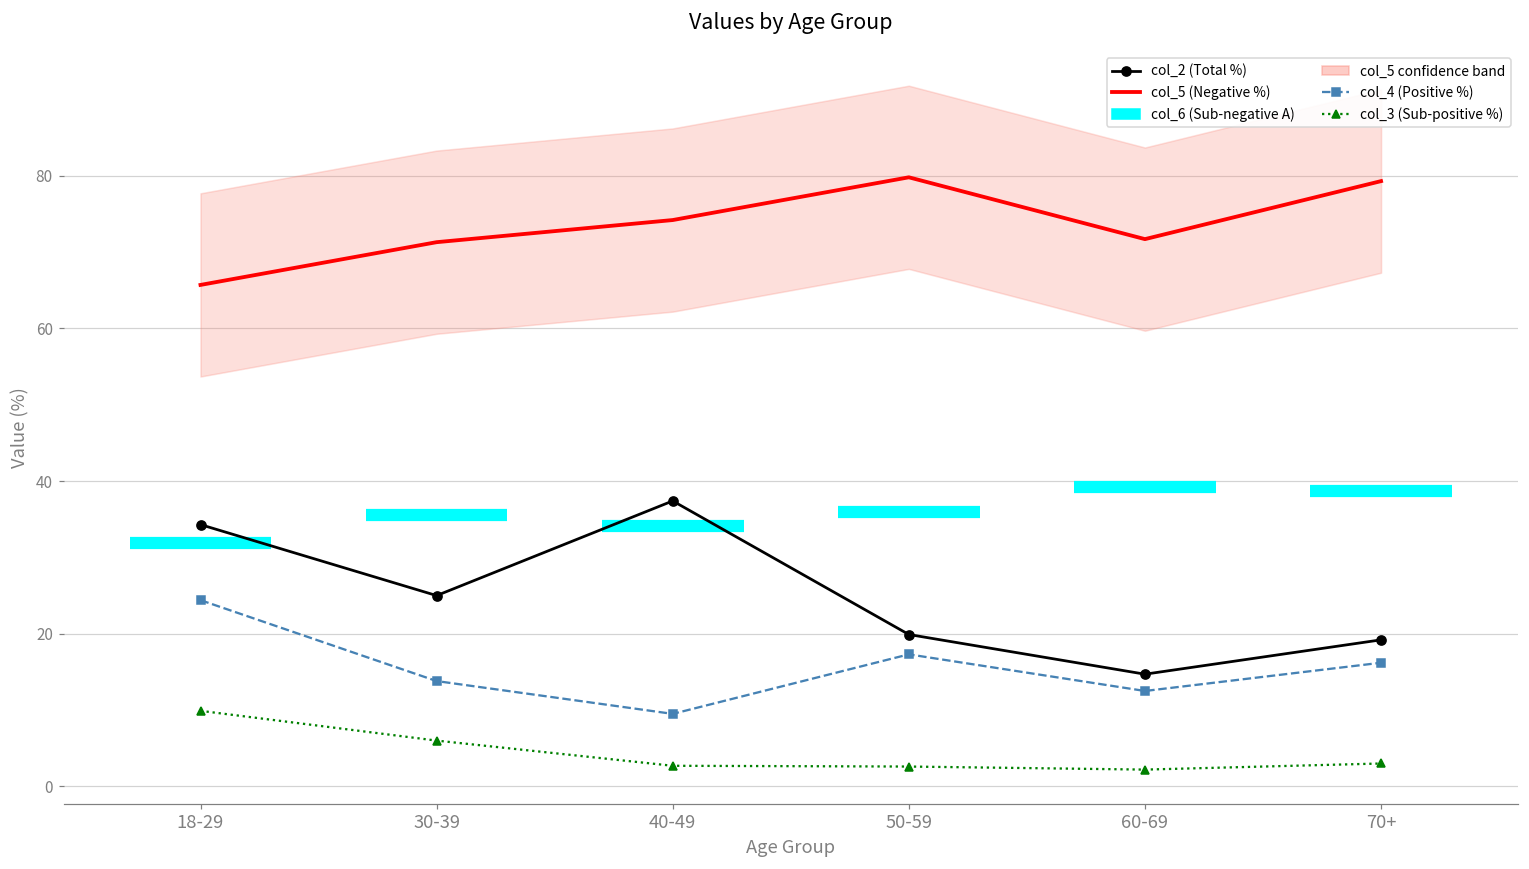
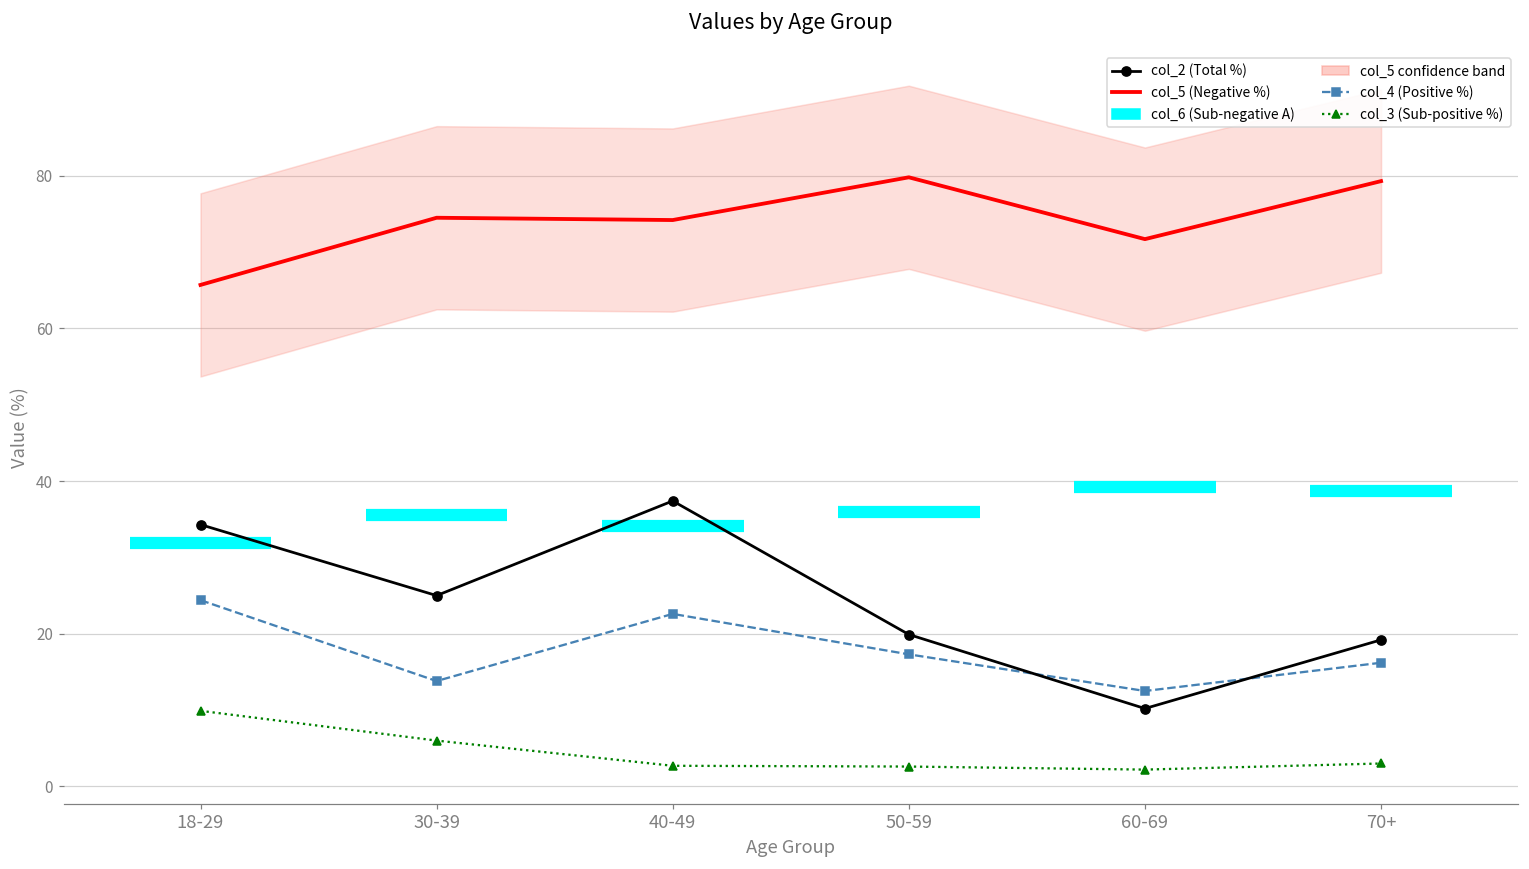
col_5 (Negative %), 30-39: 71 -> 75
col_4 (Positive %), 40-49: 10 -> 23
col_2 (Total %), 60-69: 15 -> 10
